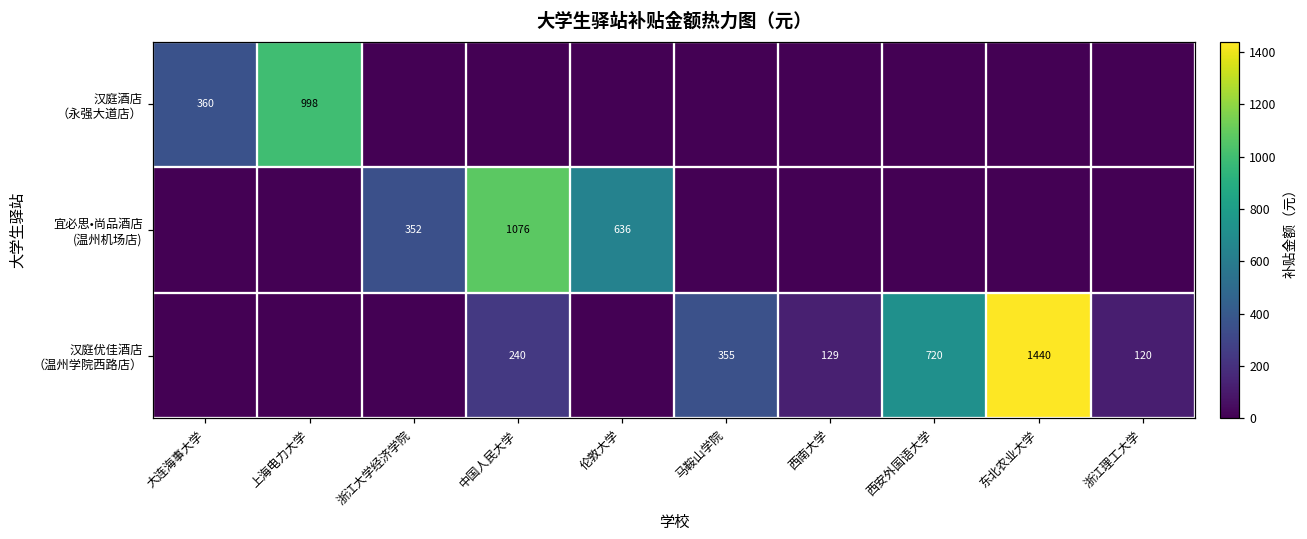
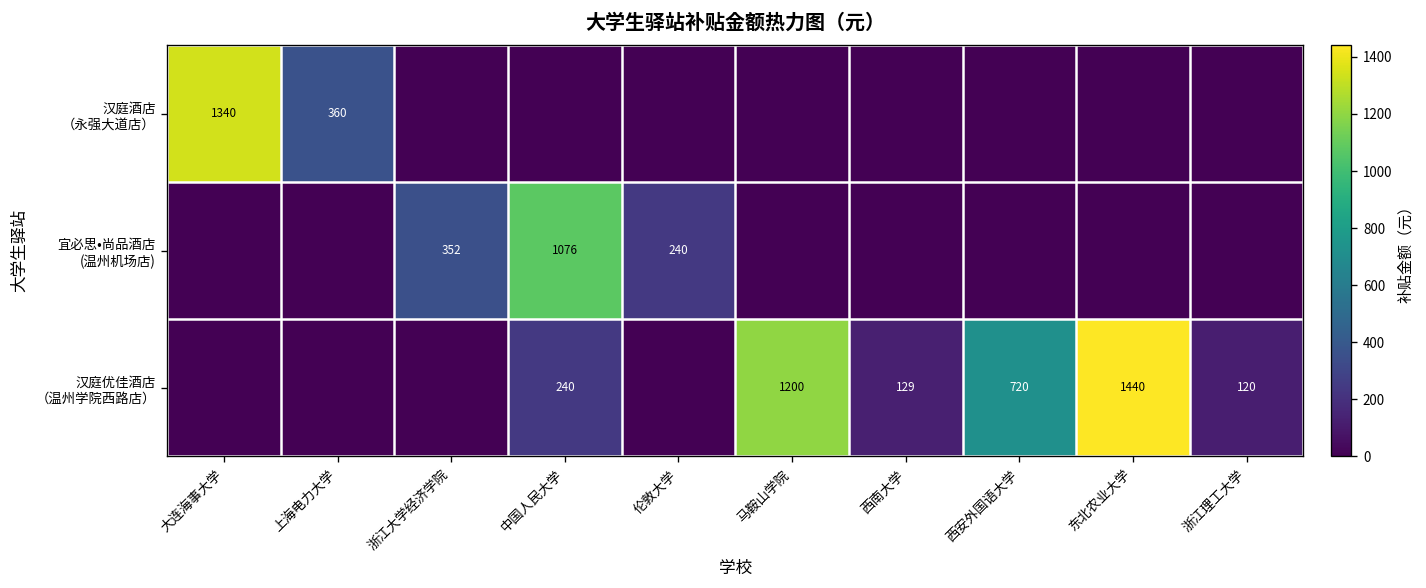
汉庭酒店 （永强大道店）, 大连海事大学: 360 -> 1340
汉庭酒店 （永强大道店）, 上海电力大学: 998 -> 360
宜必思•尚品酒店 (温州机场店), 伦敦大学: 636 -> 240
汉庭优佳酒店 （温州学院西路店）, 马鞍山学院: 355 -> 1200
